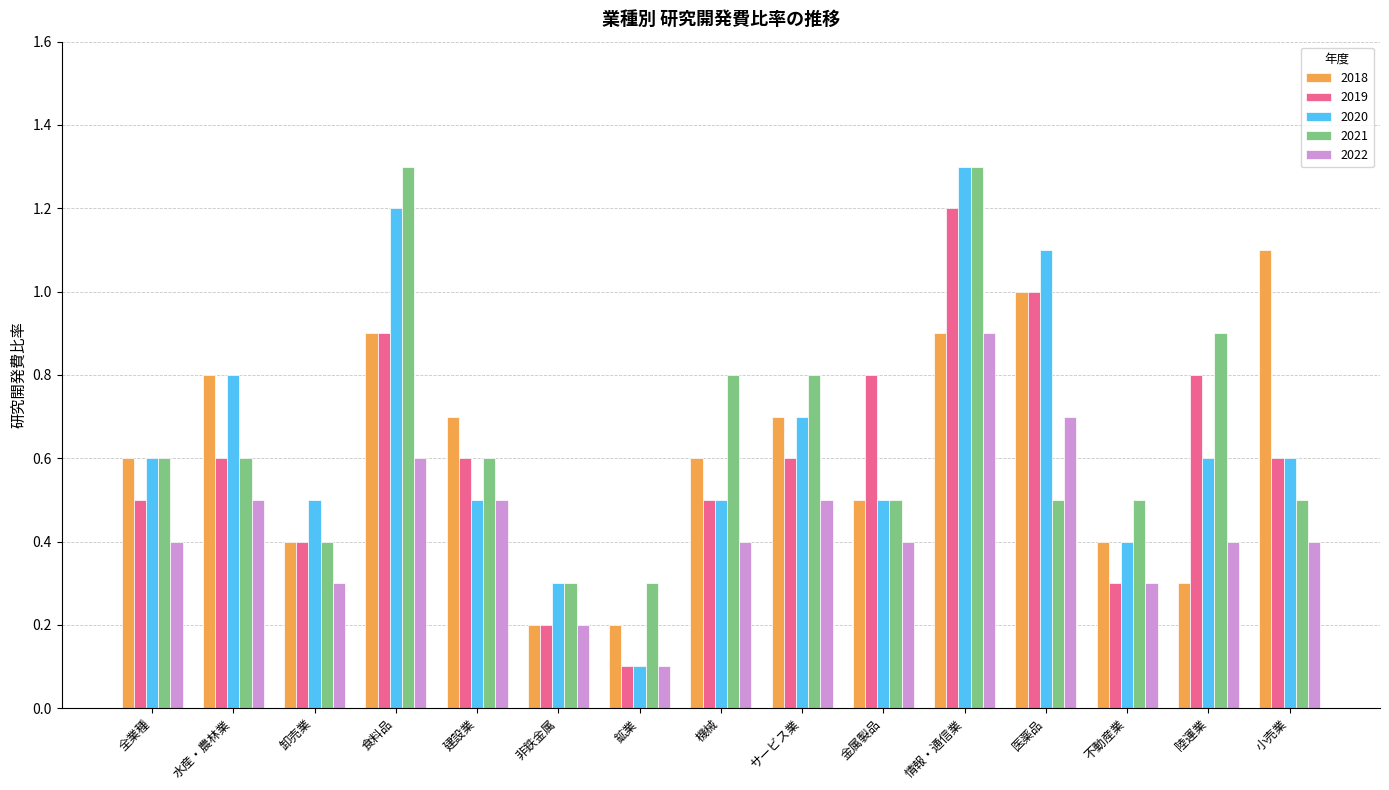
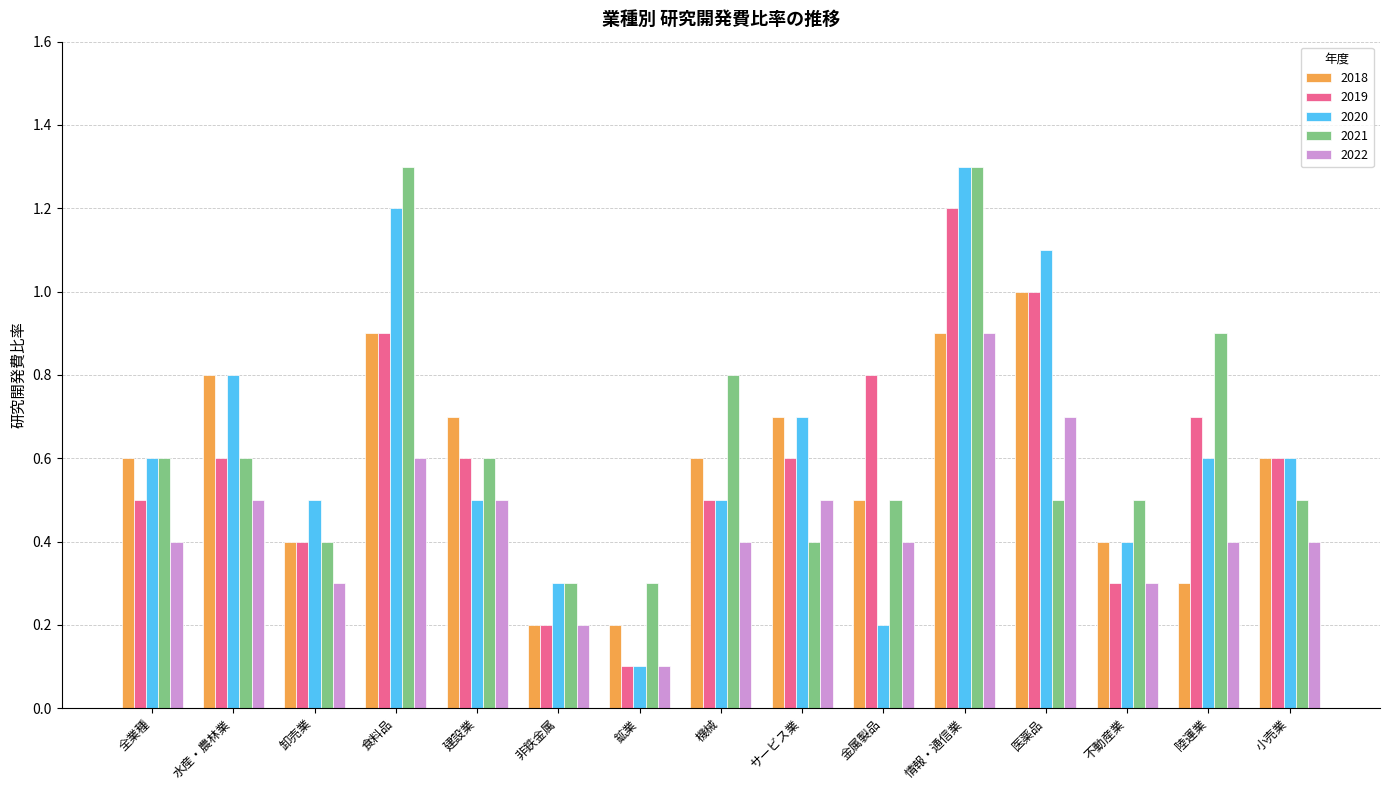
2021, サービス業: 0.8 -> 0.4
2020, 金属製品: 0.5 -> 0.2
2019, 陸運業: 0.8 -> 0.7
2018, 小売業: 1.1 -> 0.6
